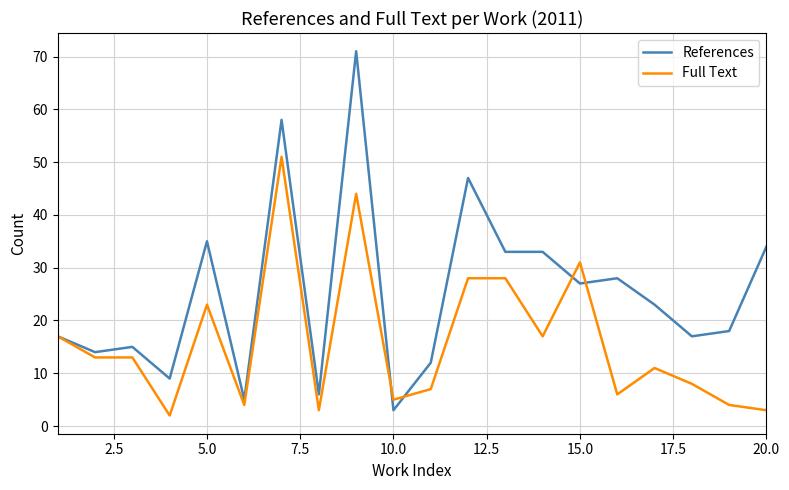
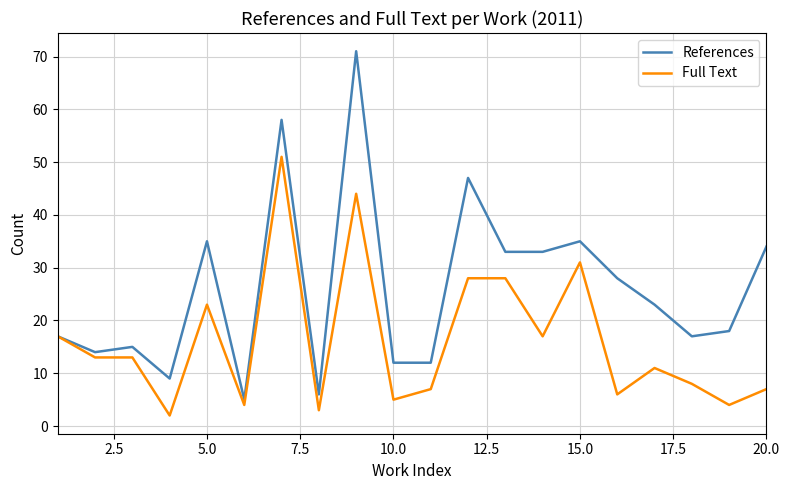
References, 10.0: 3 -> 12
References, 15.0: 27 -> 35
Full Text, 20.0: 3 -> 7
